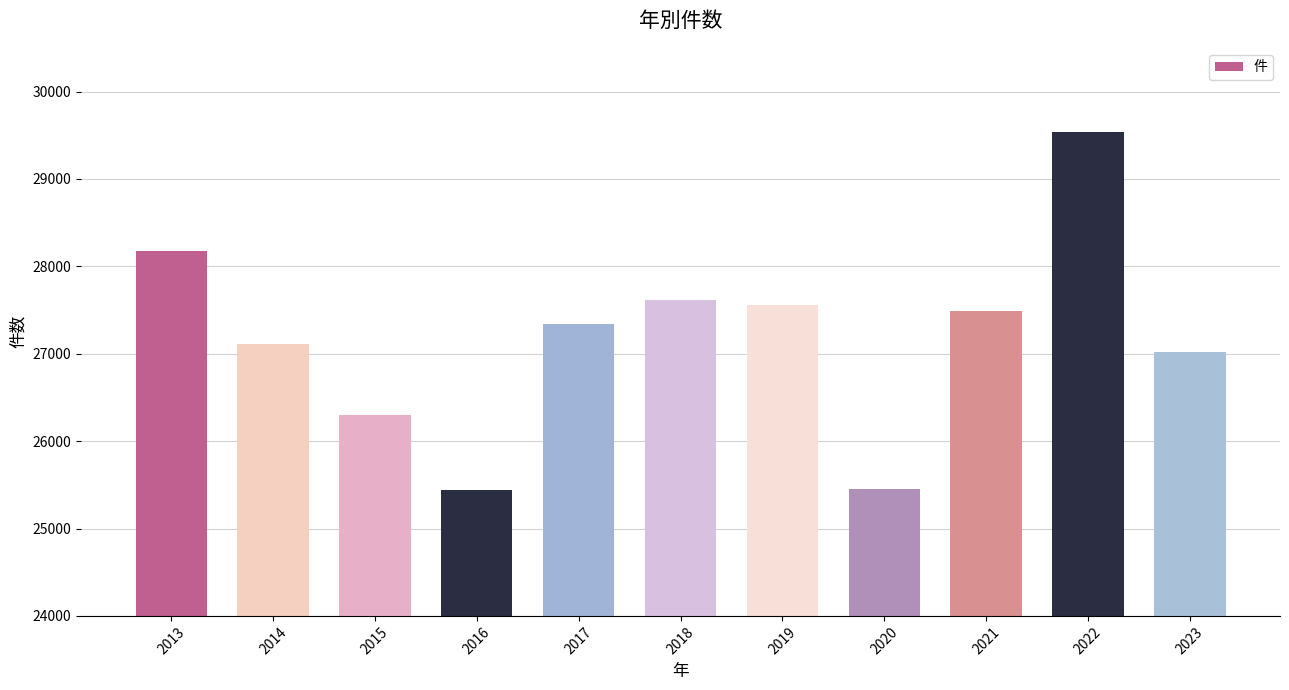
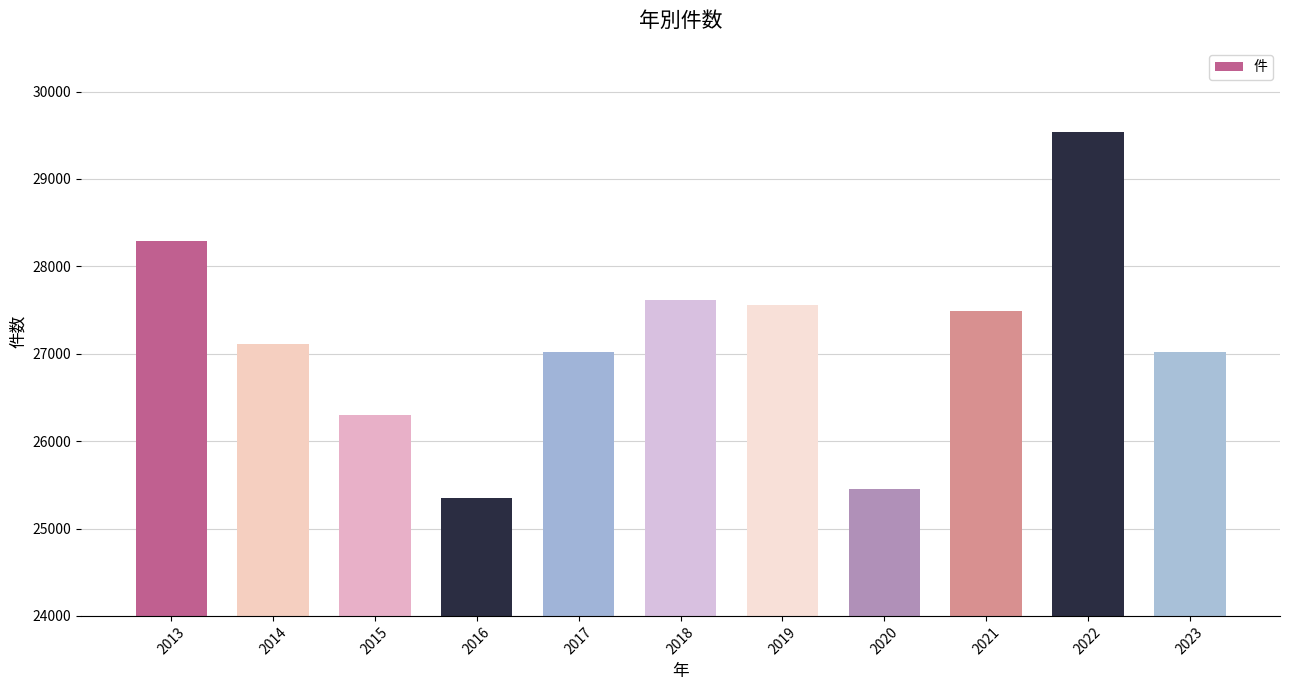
2013: 28200 -> 28300
2016: 25400 -> 25300
2017: 27300 -> 27000
